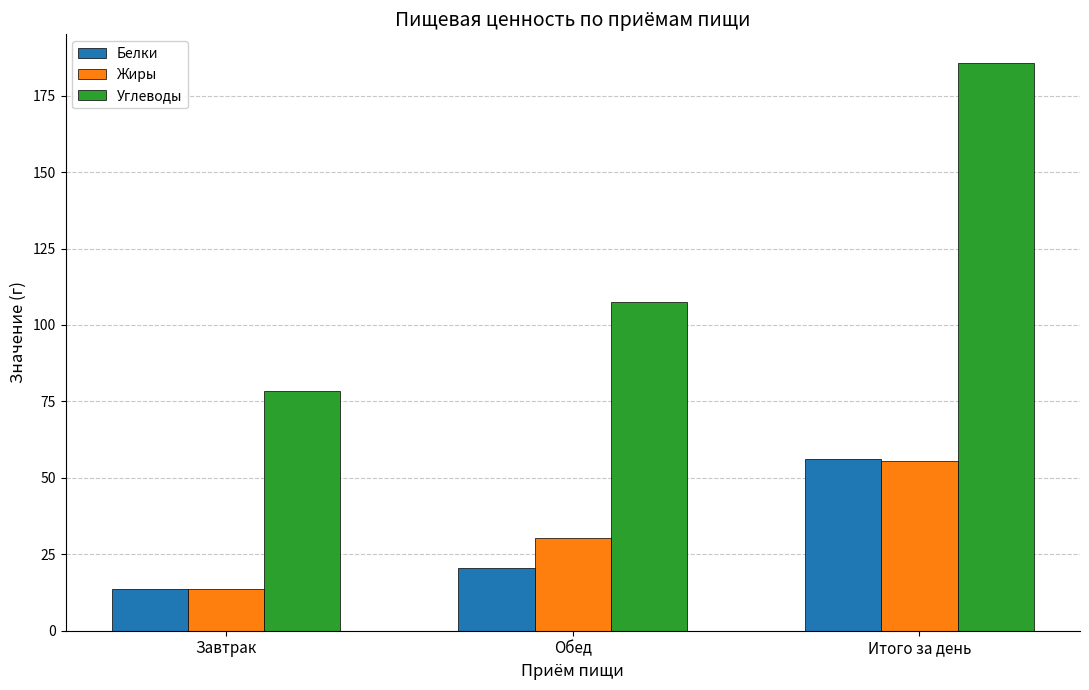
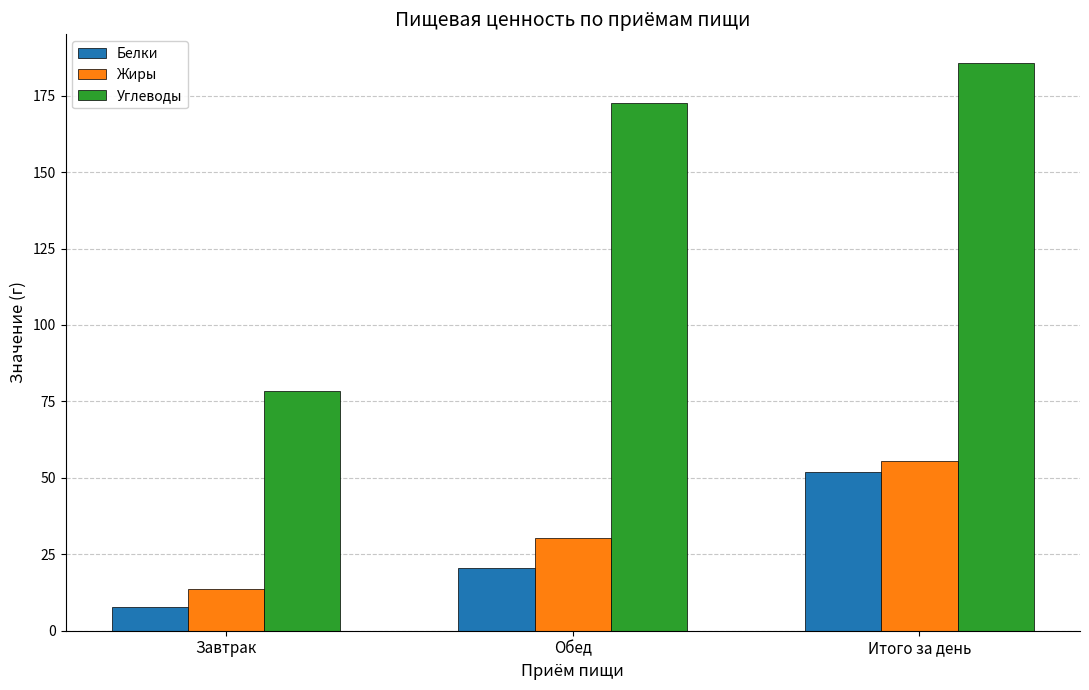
Белки, Завтрак: 14 -> 8
Углеводы, Обед: 107 -> 173
Белки, Итого за день: 56 -> 52
